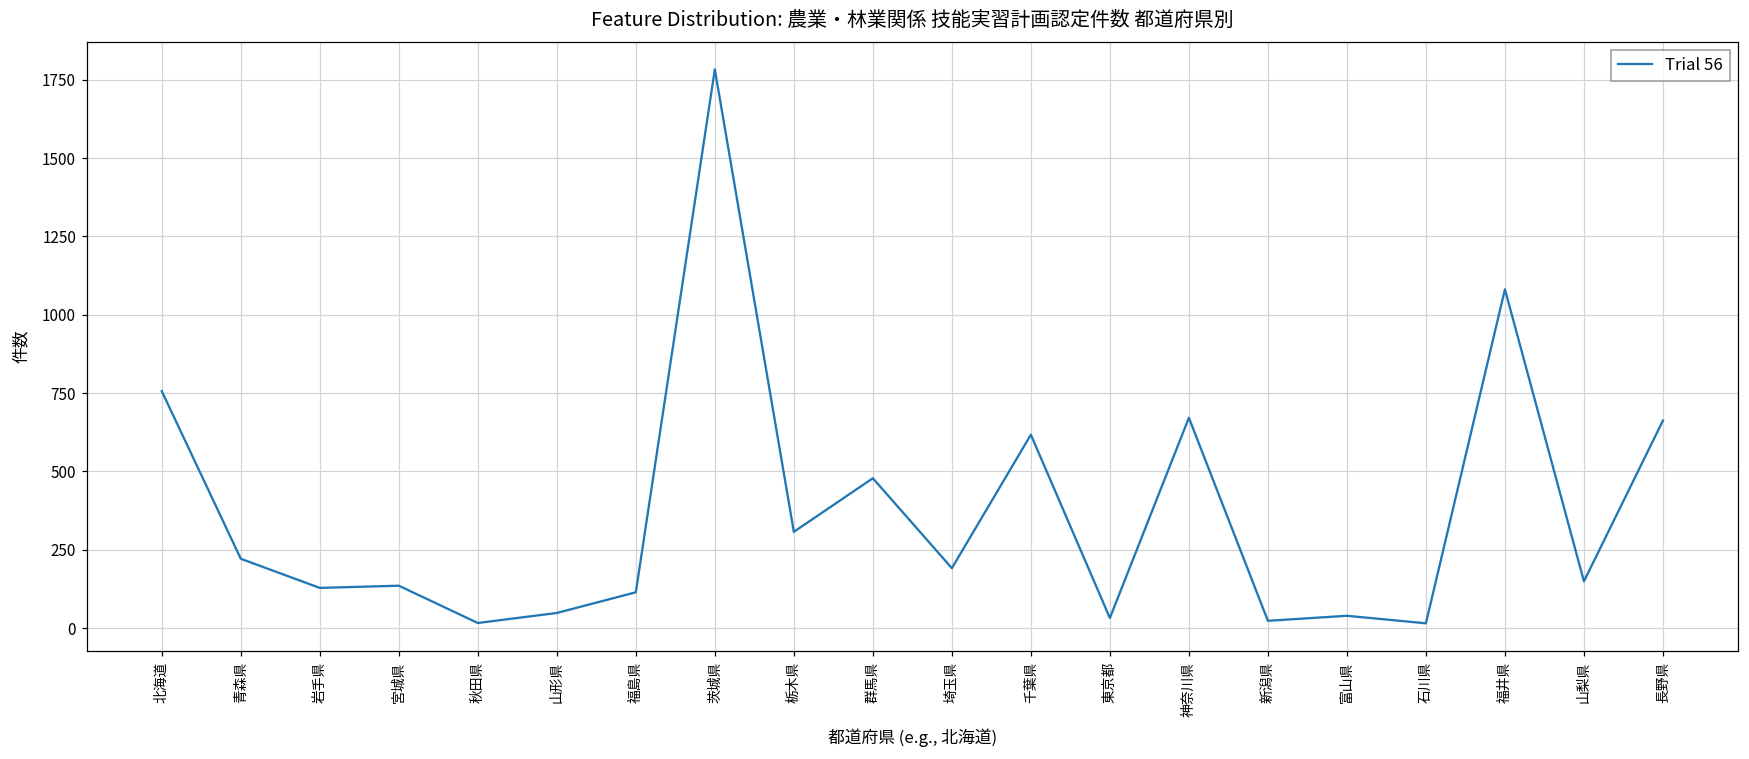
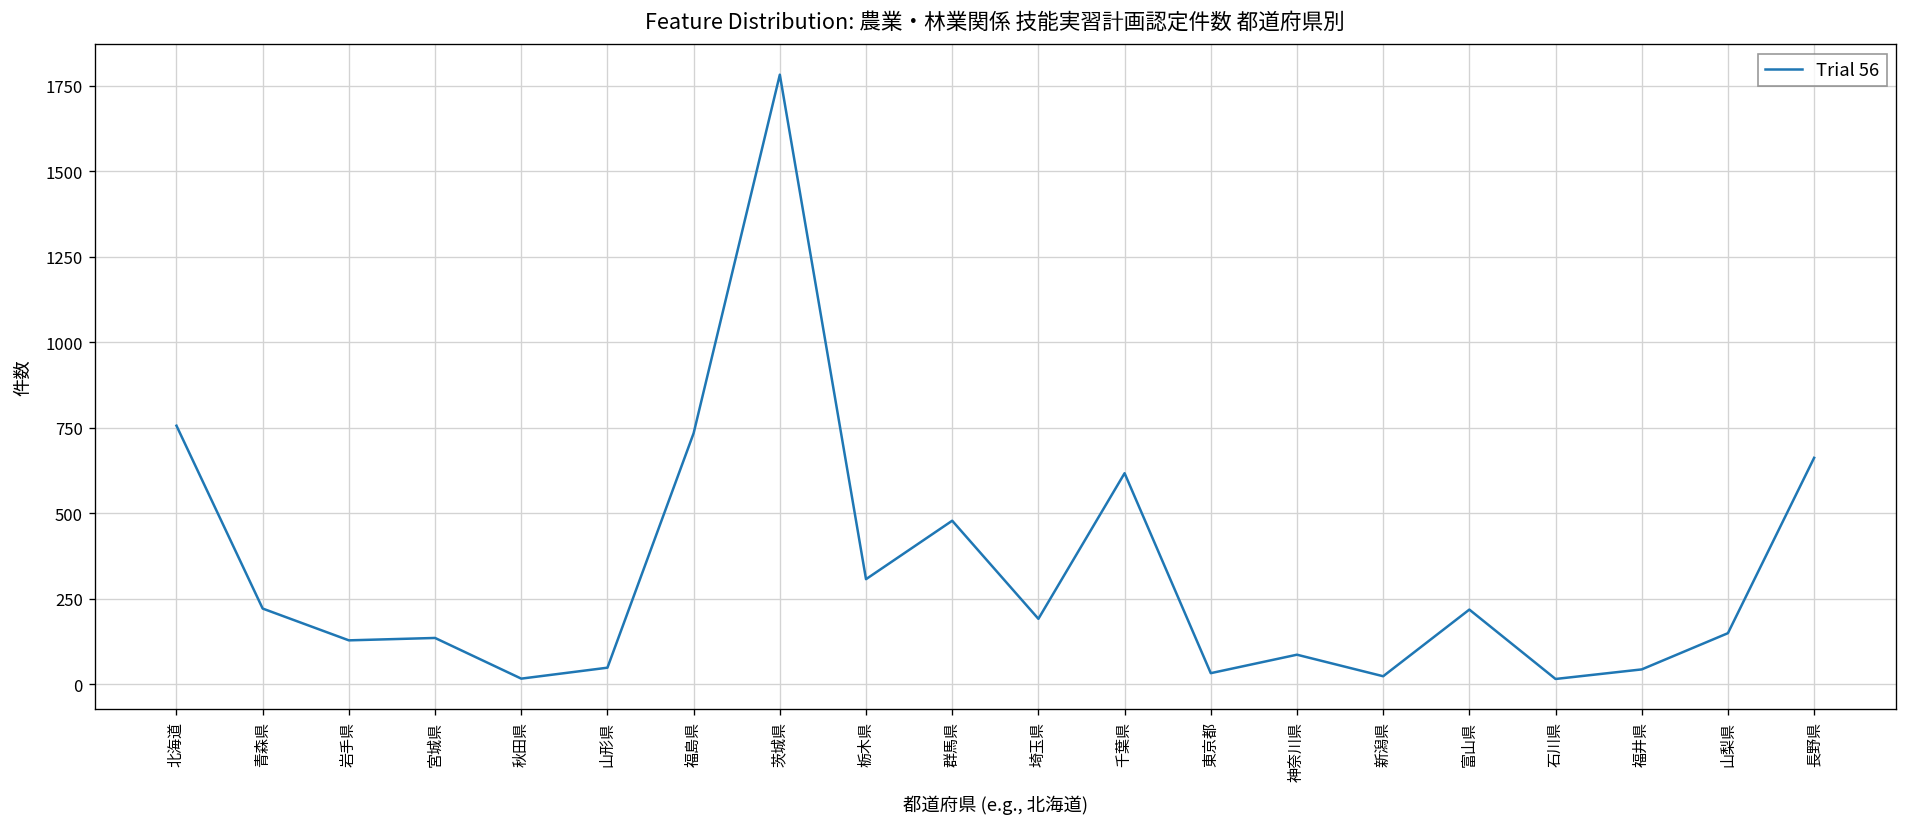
福島県: 110 -> 730
神奈川県: 670 -> 90
富山県: 40 -> 220
福井県: 1080 -> 40
